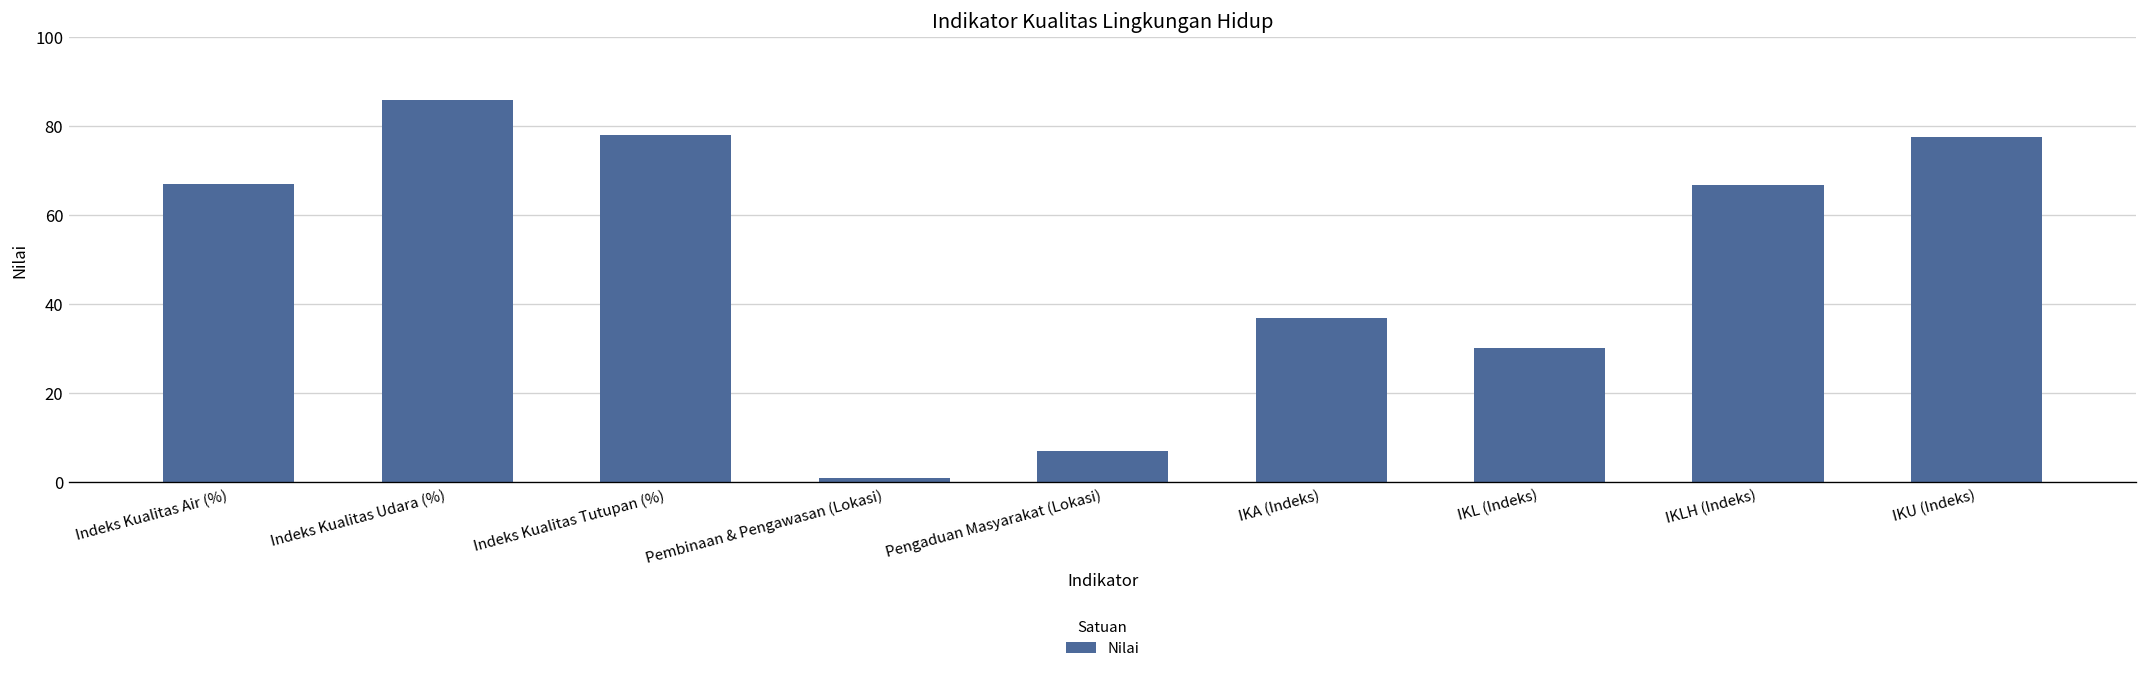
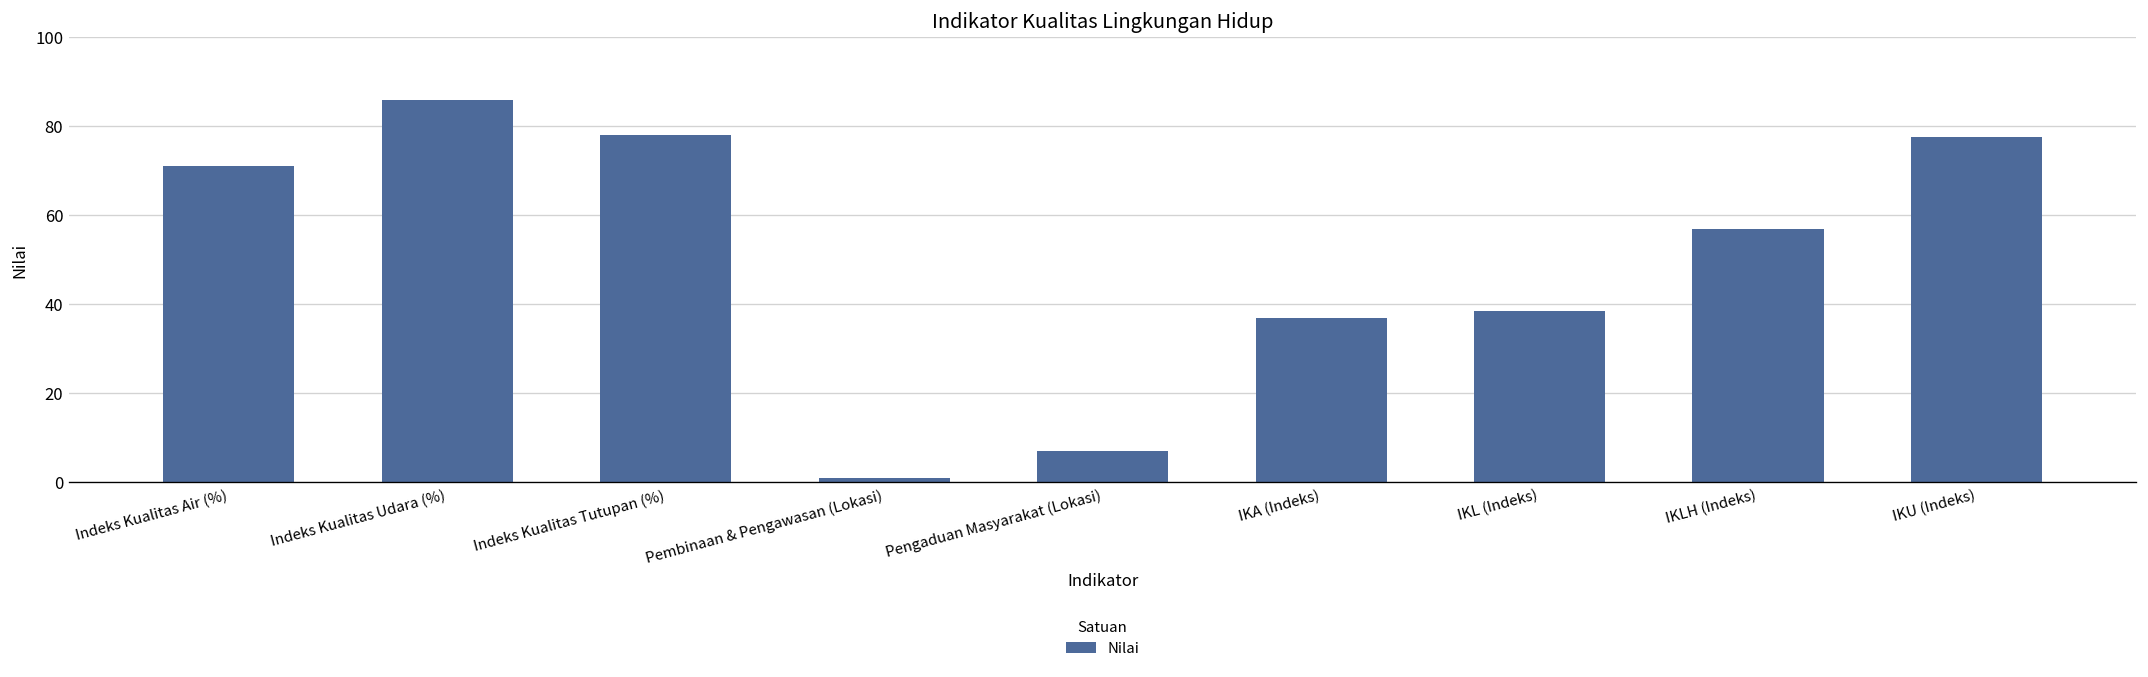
Indeks Kualitas Air (%): 67 -> 71
IKL (Indeks): 30 -> 39
IKLH (Indeks): 67 -> 57
